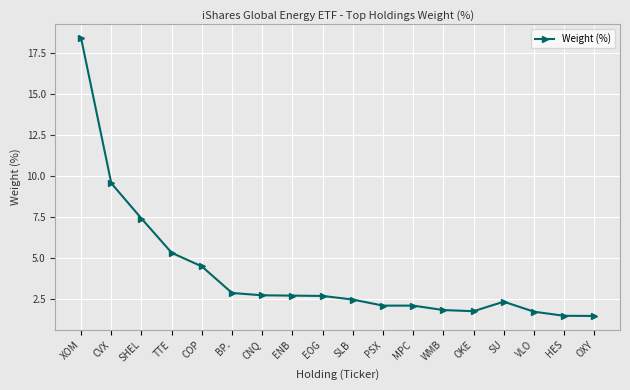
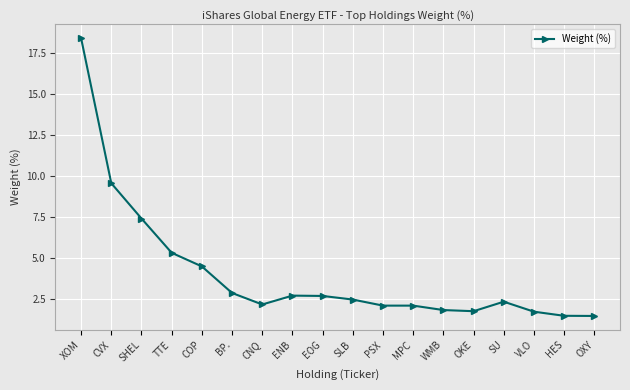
CNQ: 2.7 -> 2.2
